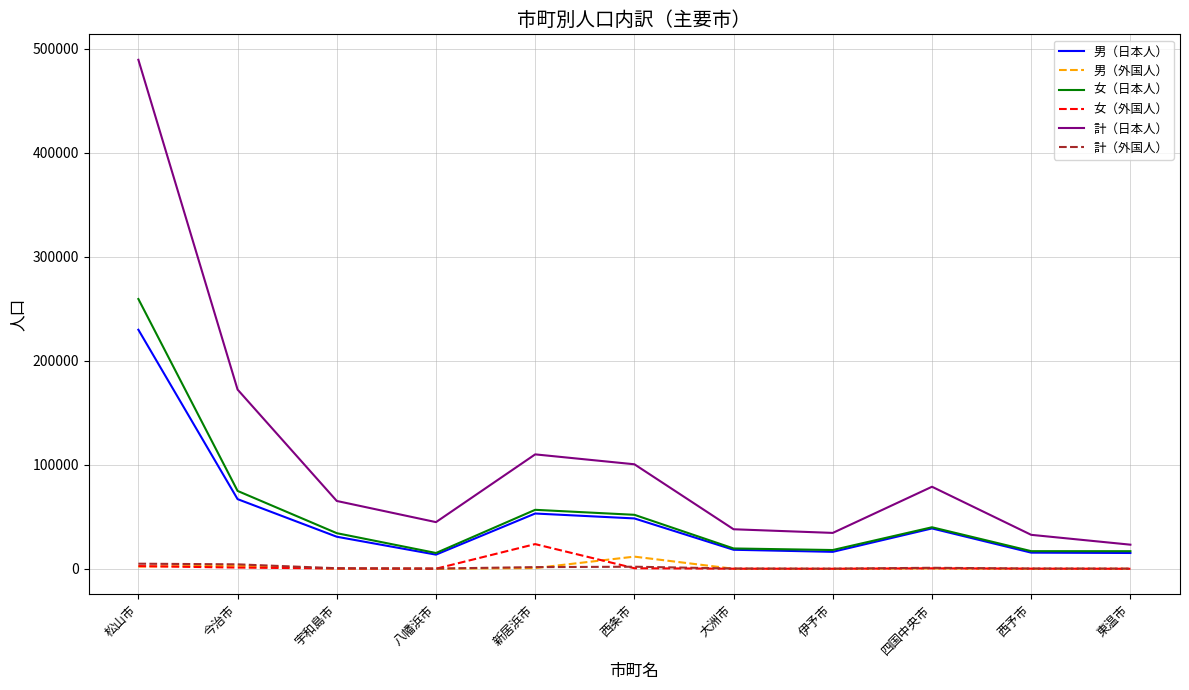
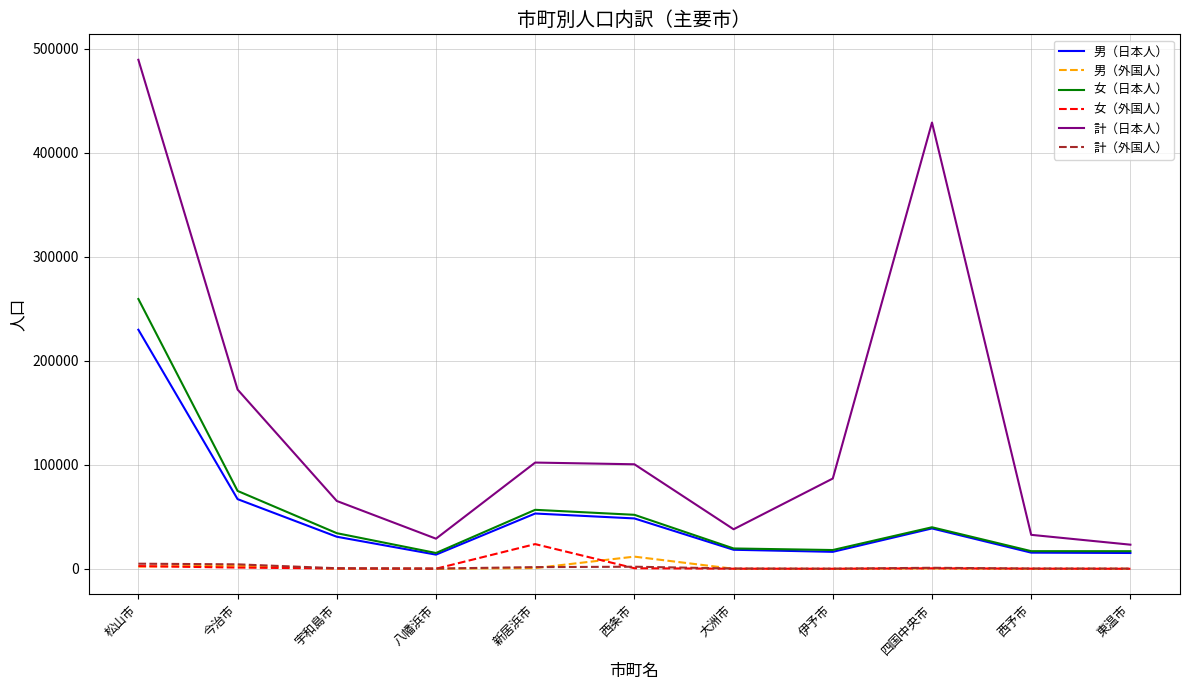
計（日本人）, 八幡浜市: 45000 -> 29000
計（日本人）, 新居浜市: 110000 -> 102000
計（日本人）, 伊予市: 35000 -> 87000
計（日本人）, 四国中央市: 79000 -> 429000
